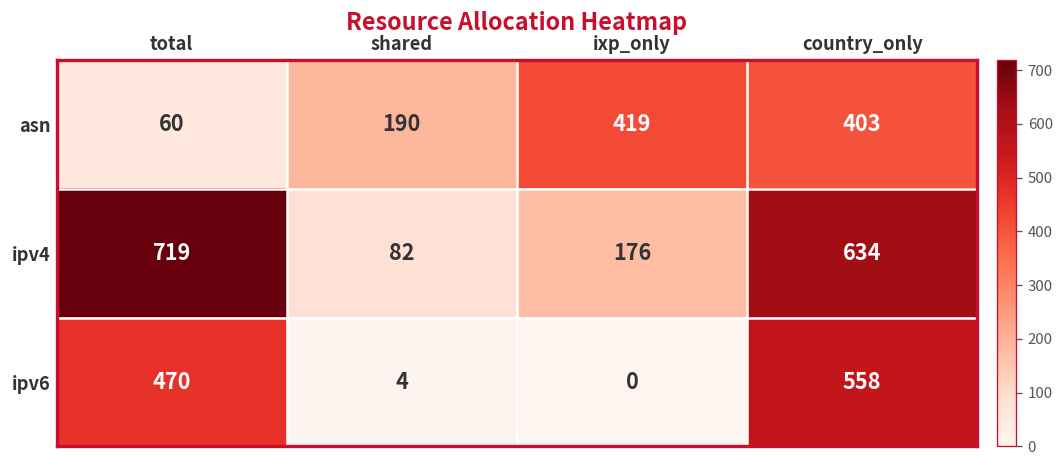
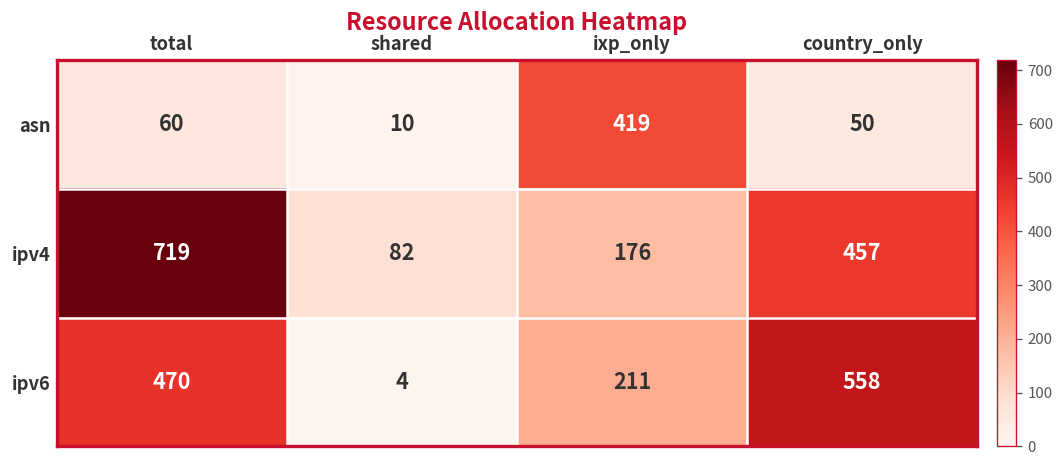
asn, shared: 190 -> 10
asn, country_only: 403 -> 50
ipv4, country_only: 634 -> 457
ipv6, ixp_only: 0 -> 211
